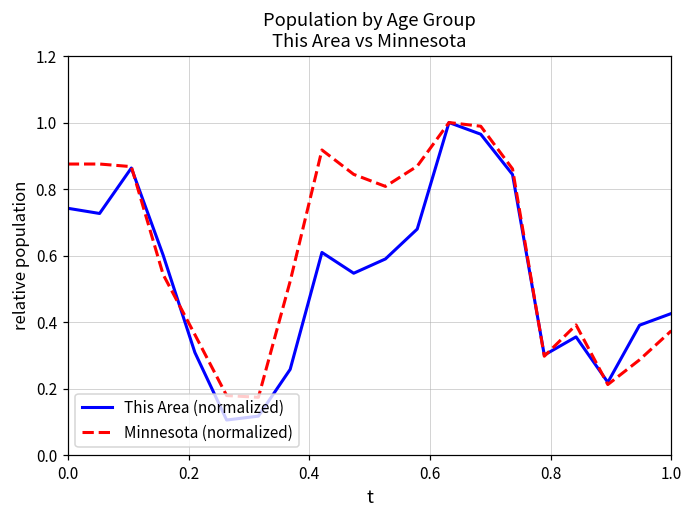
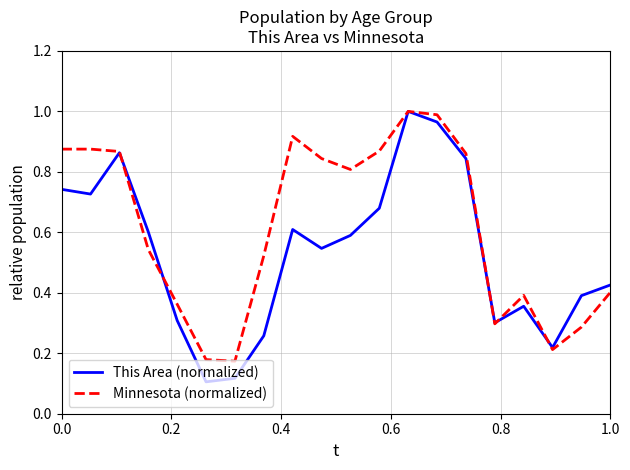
Minnesota (normalized), 1.0: 0.37 -> 0.40
